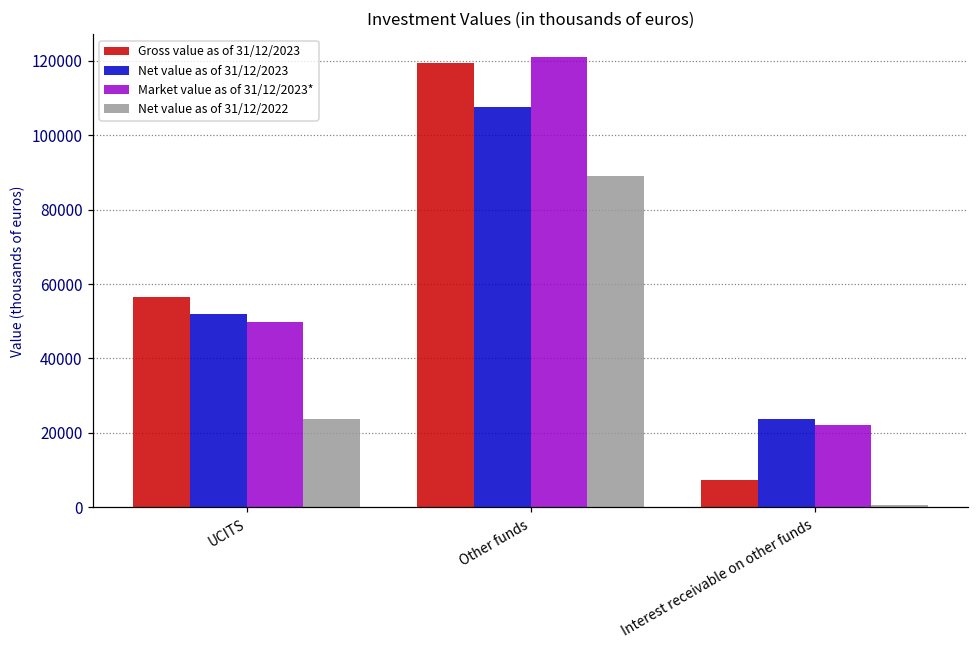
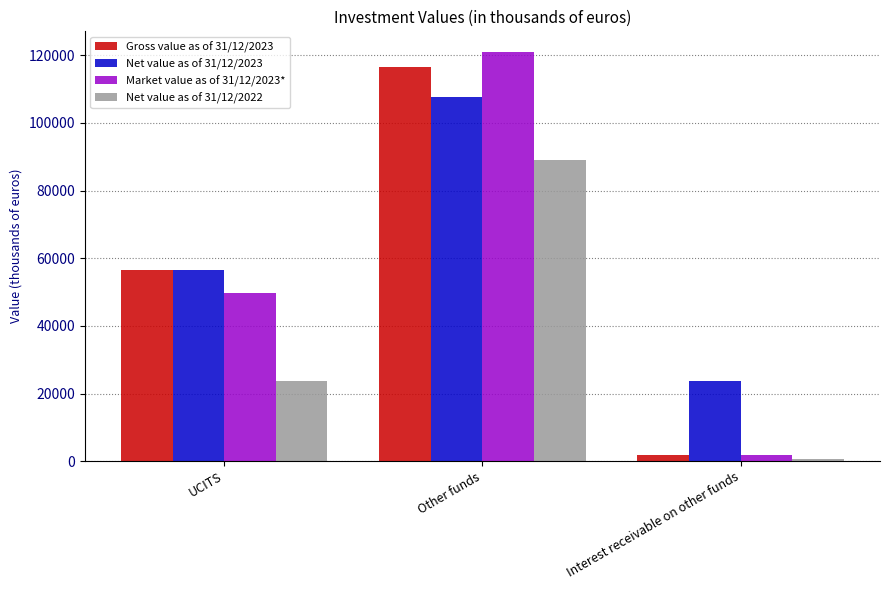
Net value as of 31/12/2023, UCITS: 52000 -> 57000
Gross value as of 31/12/2023, Other funds: 119000 -> 117000
Gross value as of 31/12/2023, Interest receivable on other funds: 7000 -> 2000
Market value as of 31/12/2023*, Interest receivable on other funds: 22000 -> 2000
